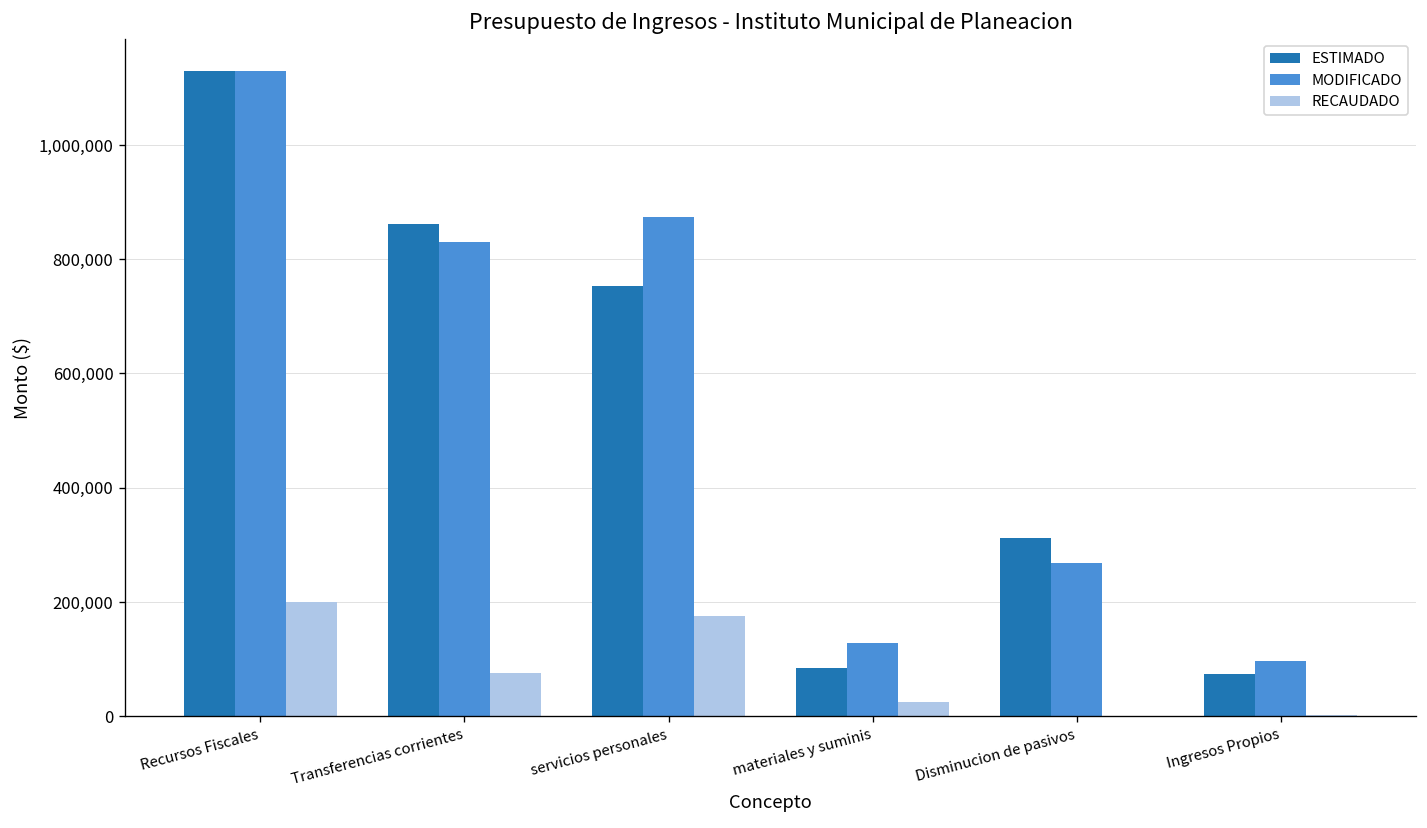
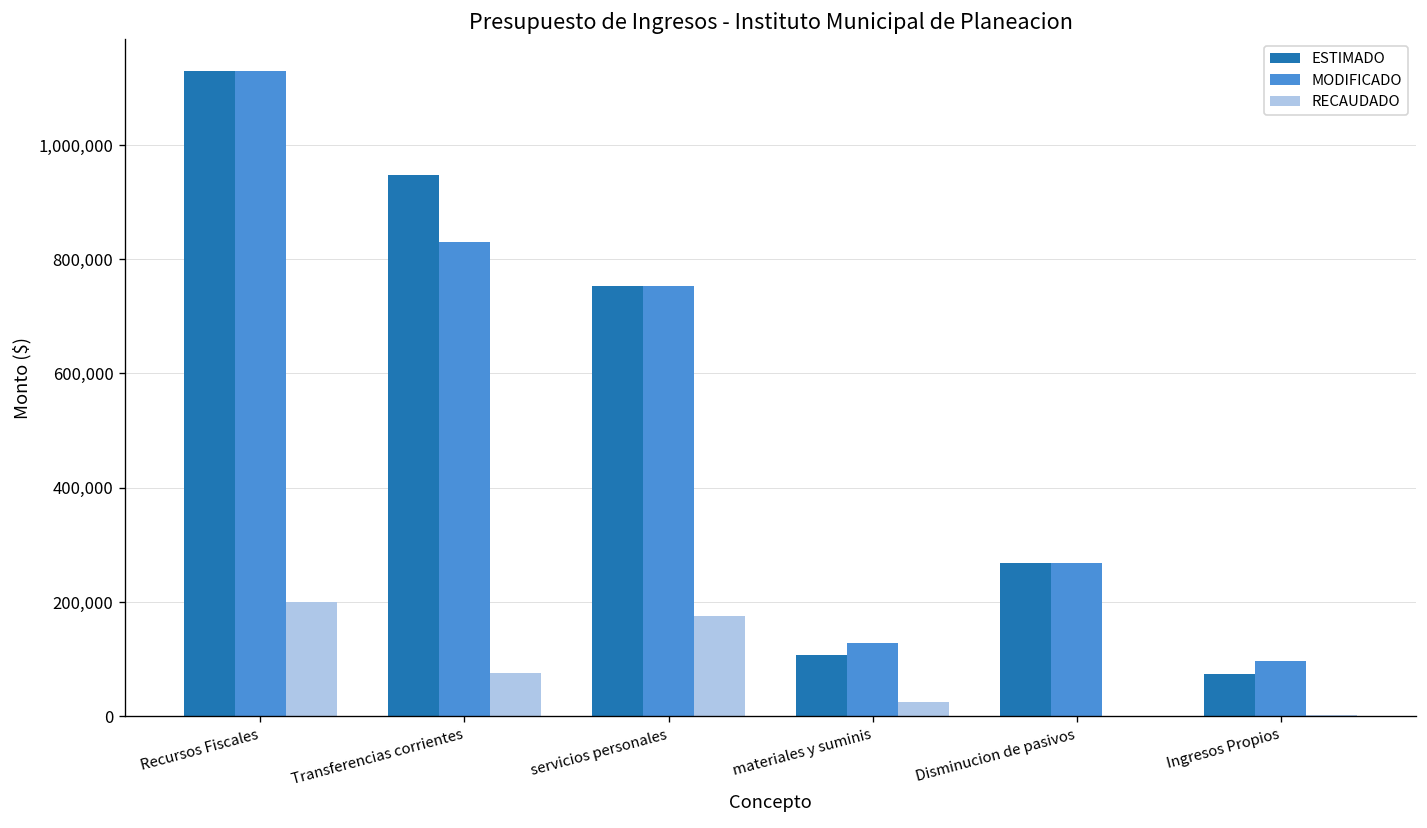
ESTIMADO, Transferencias corrientes: 860,000 -> 950,000
MODIFICADO, servicios personales: 870,000 -> 750,000
ESTIMADO, materiales y suminis: 80,000 -> 110,000
ESTIMADO, Disminucion de pasivos: 310,000 -> 270,000
